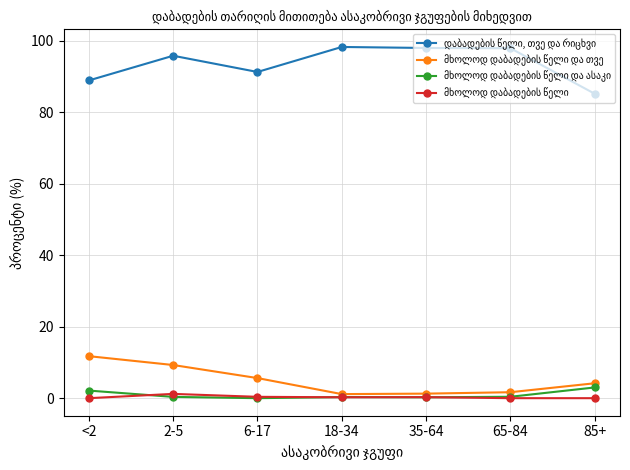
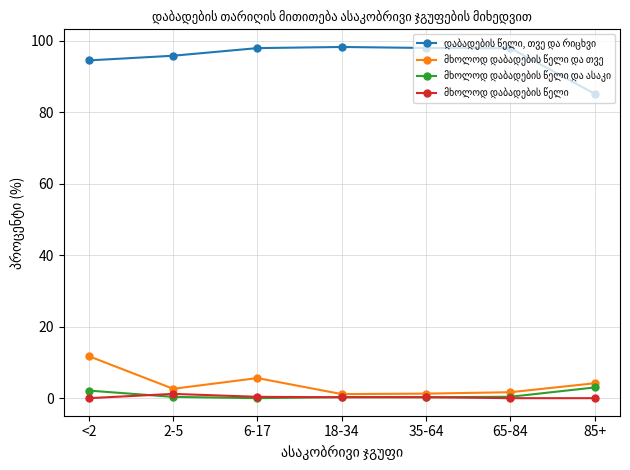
დაბადების წელი, თვე და რიცხვი, <2: 89 -> 95
მხოლოდ დაბადების წელი და თვე, 2-5: 9 -> 3
დაბადების წელი, თვე და რიცხვი, 6-17: 91 -> 98
